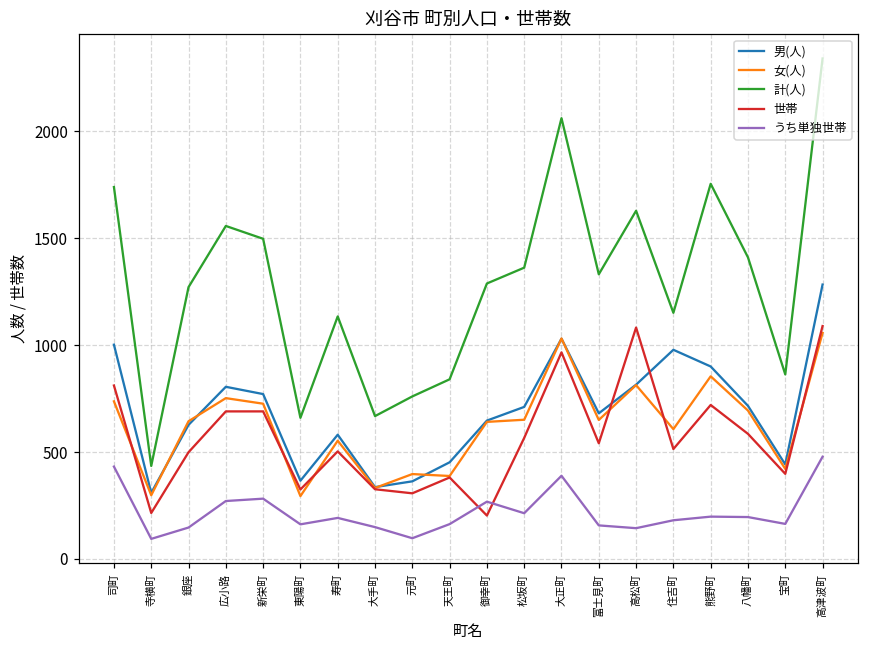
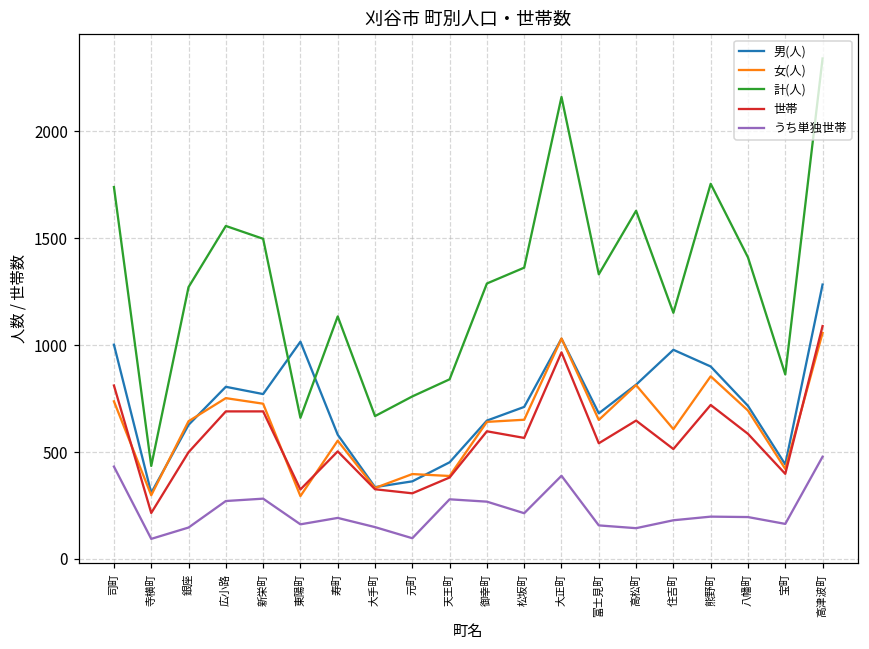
男(人), 東陽町: 370 -> 1020
うち単独世帯, 天王町: 160 -> 280
世帯, 御幸町: 200 -> 600
計(人), 大正町: 2060 -> 2160
世帯, 高松町: 1080 -> 650
